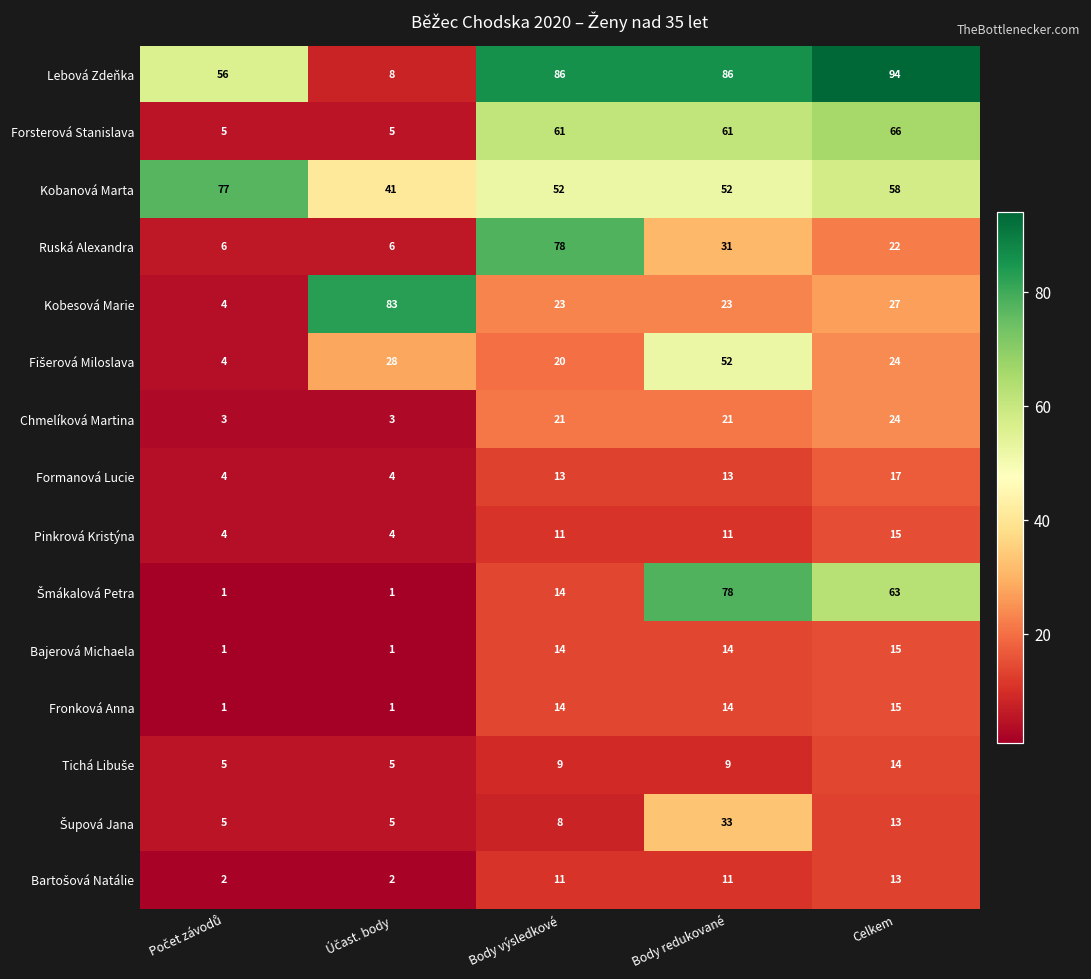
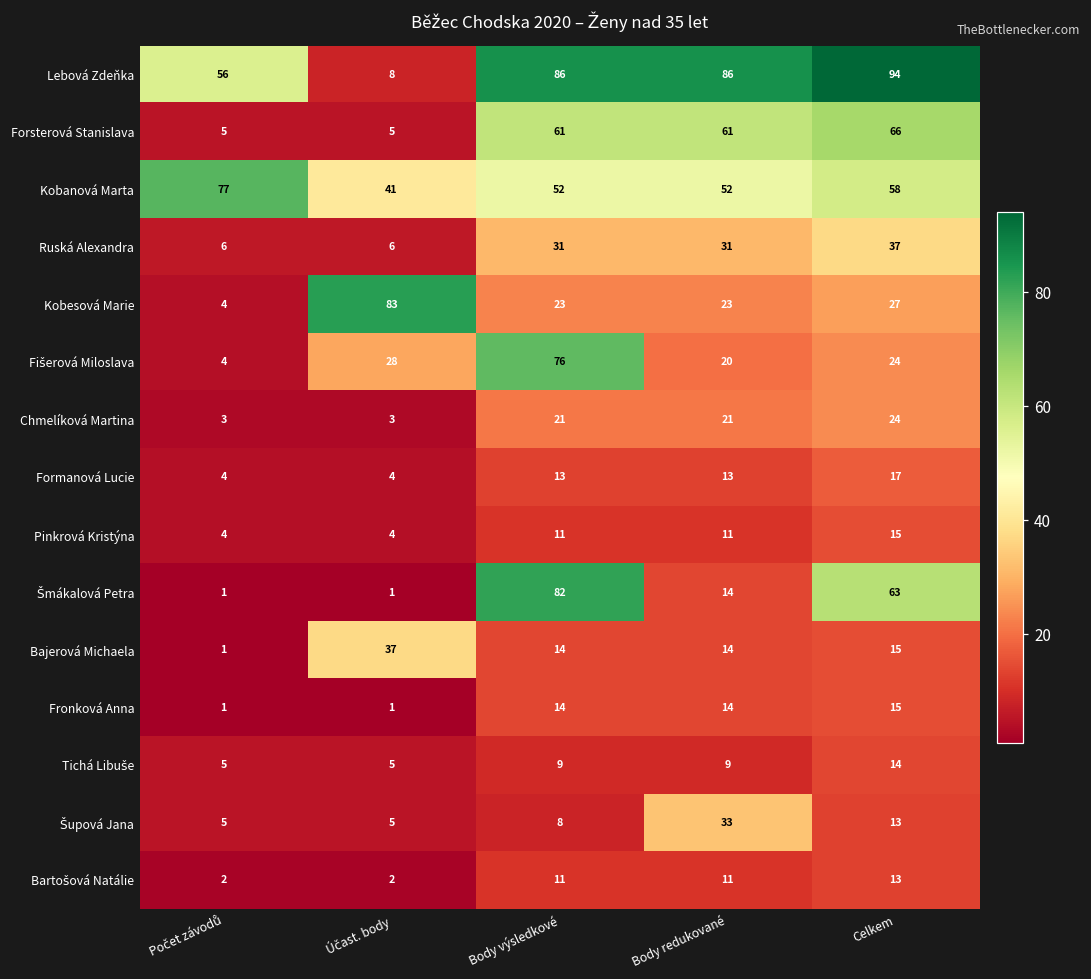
Ruská Alexandra, Body výsledkové: 78 -> 31
Ruská Alexandra, Celkem: 22 -> 37
Fišerová Miloslava, Body výsledkové: 20 -> 76
Fišerová Miloslava, Body redukované: 52 -> 20
Šmákalová Petra, Body výsledkové: 14 -> 82
Šmákalová Petra, Body redukované: 78 -> 14
Bajerová Michaela, Účast. body: 1 -> 37
